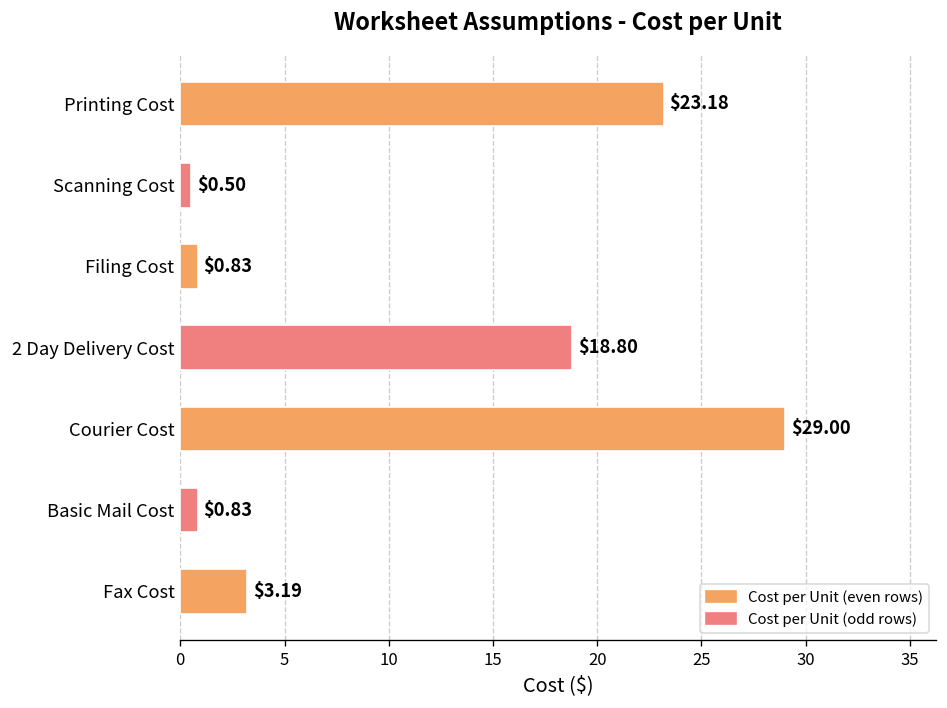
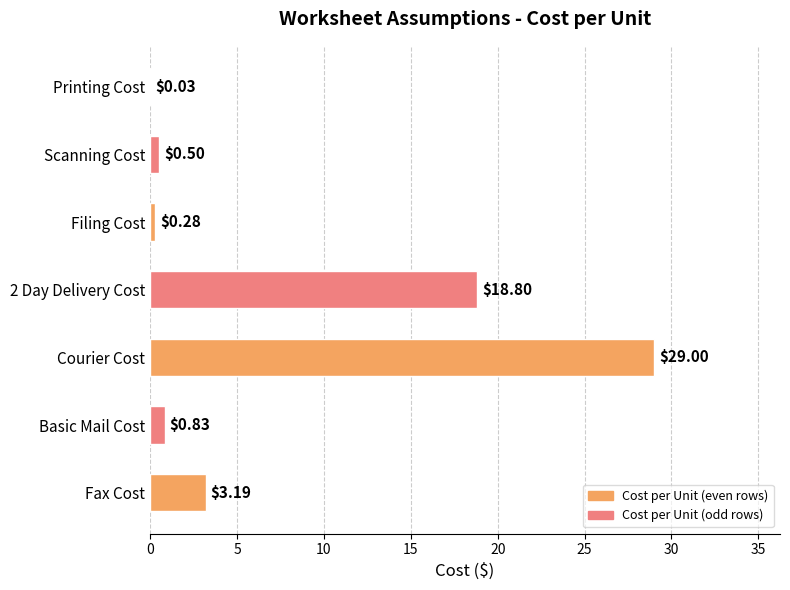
Printing Cost: $23.18 -> $0.03
Filing Cost: $0.83 -> $0.28
